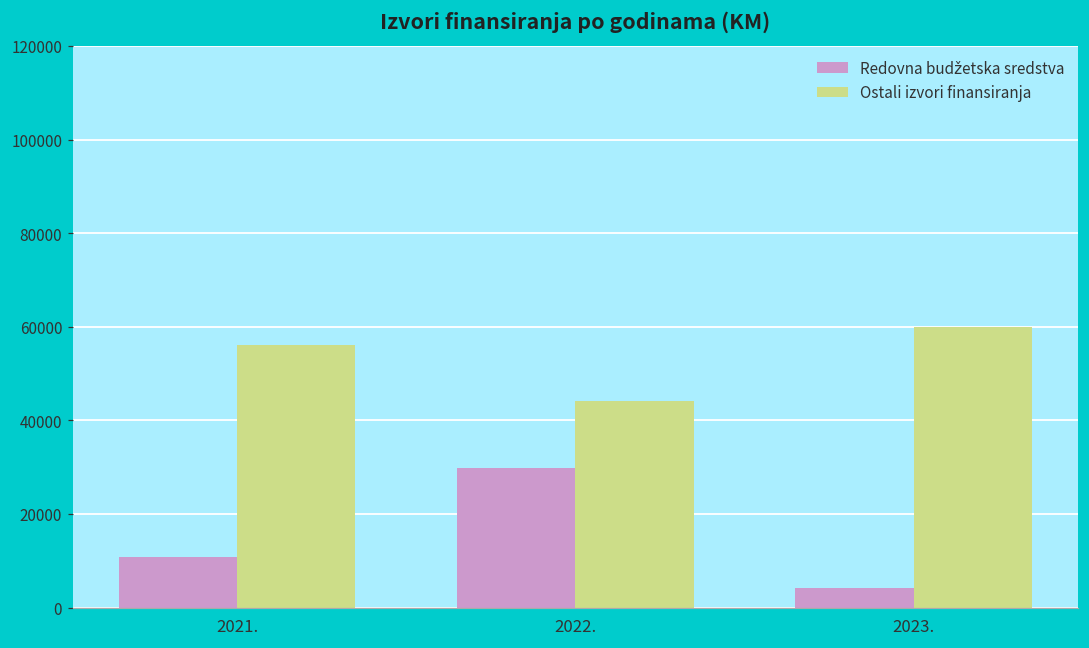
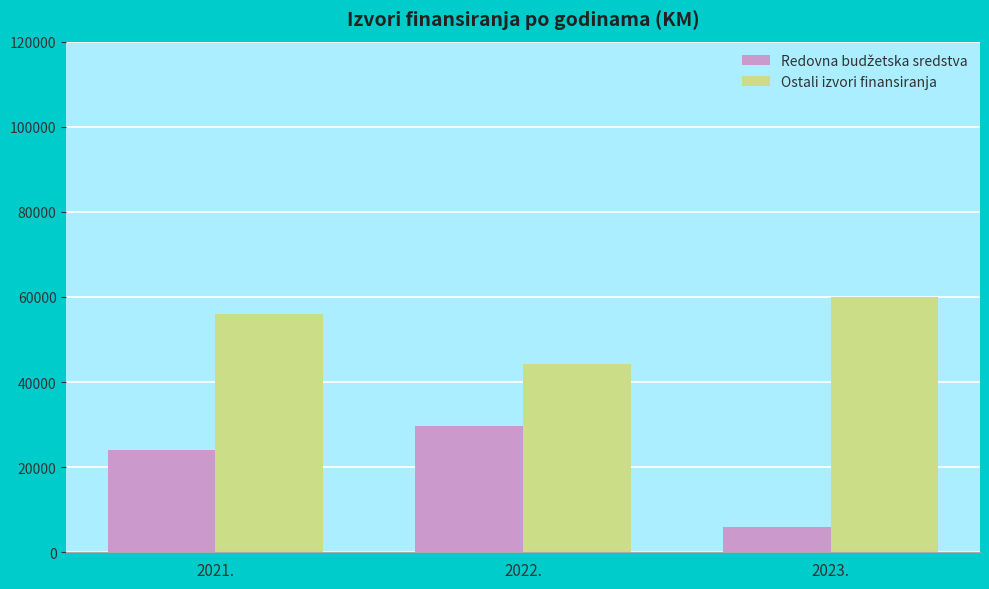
Redovna budžetska sredstva, 2021.: 11000 -> 24000
Redovna budžetska sredstva, 2023.: 4000 -> 6000
